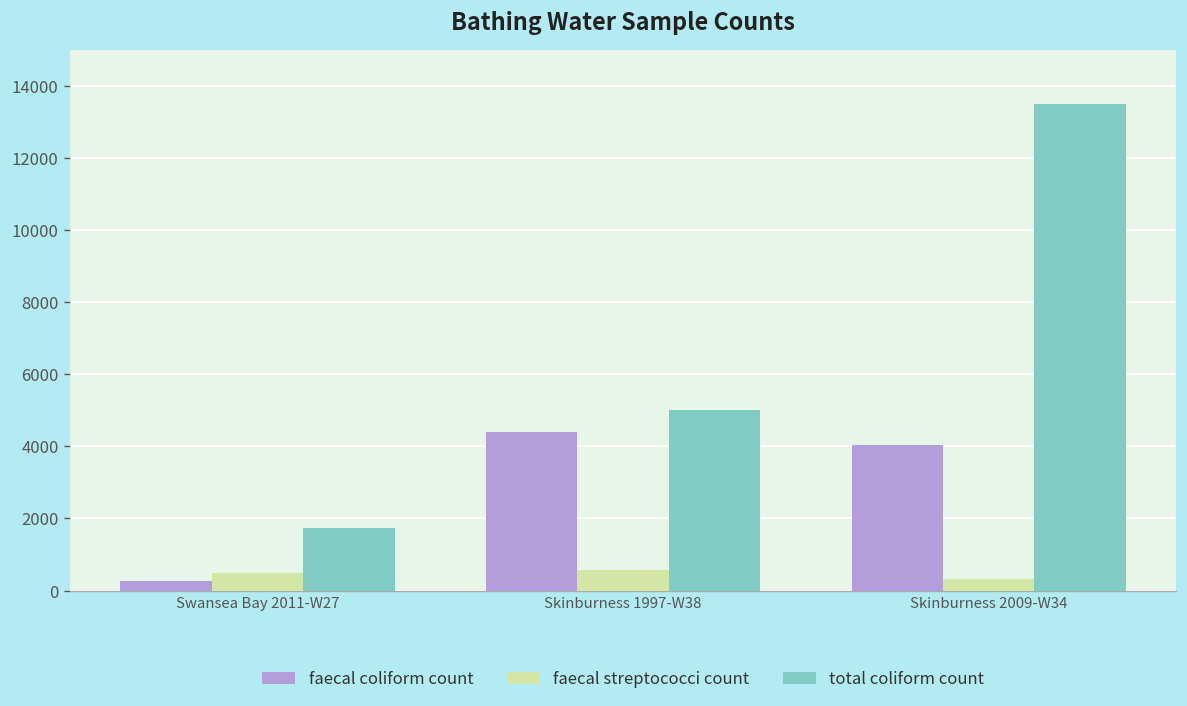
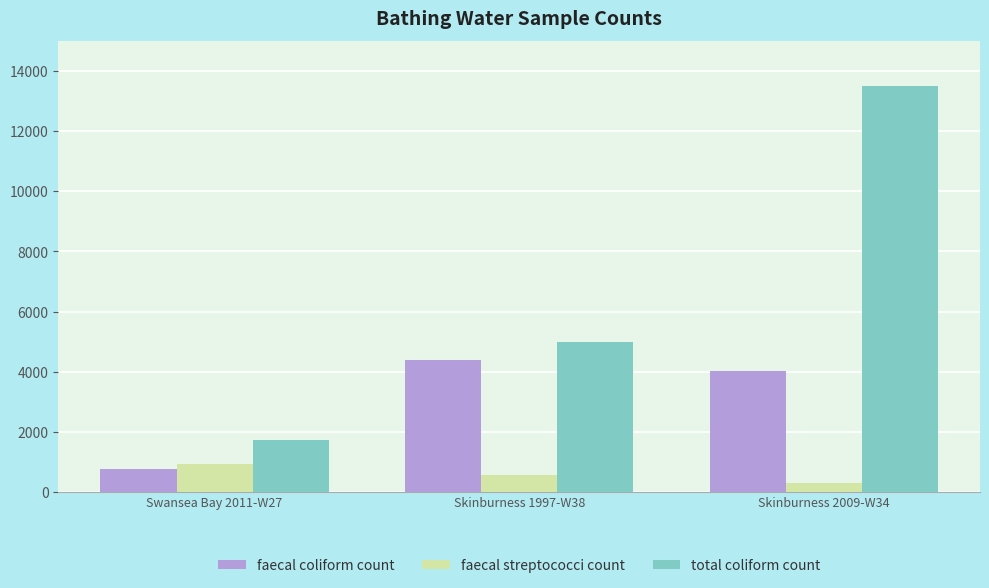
faecal coliform count, Swansea Bay 2011-W27: 300 -> 800
faecal streptococci count, Swansea Bay 2011-W27: 500 -> 900
